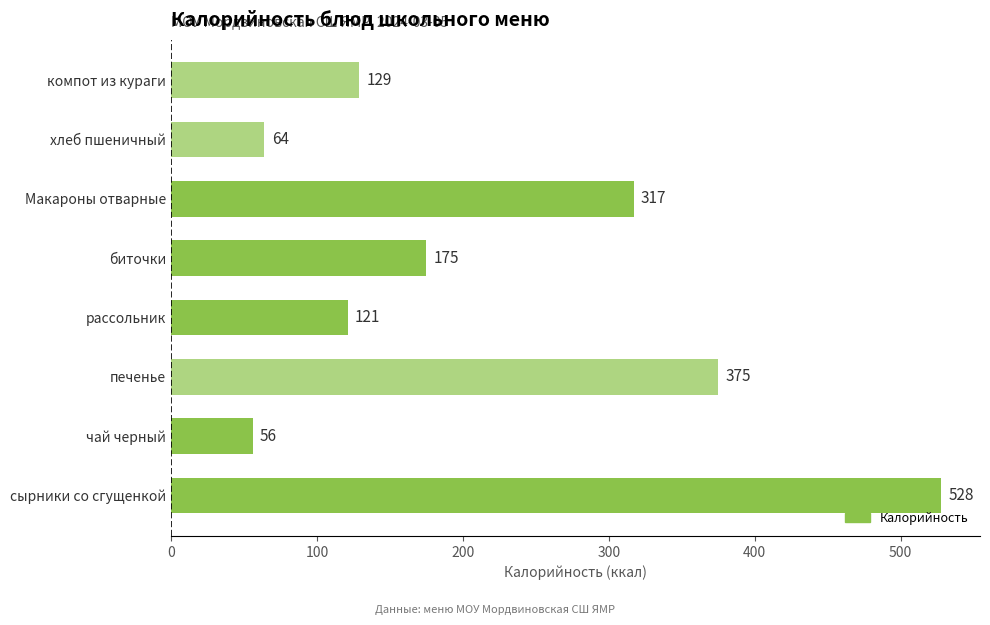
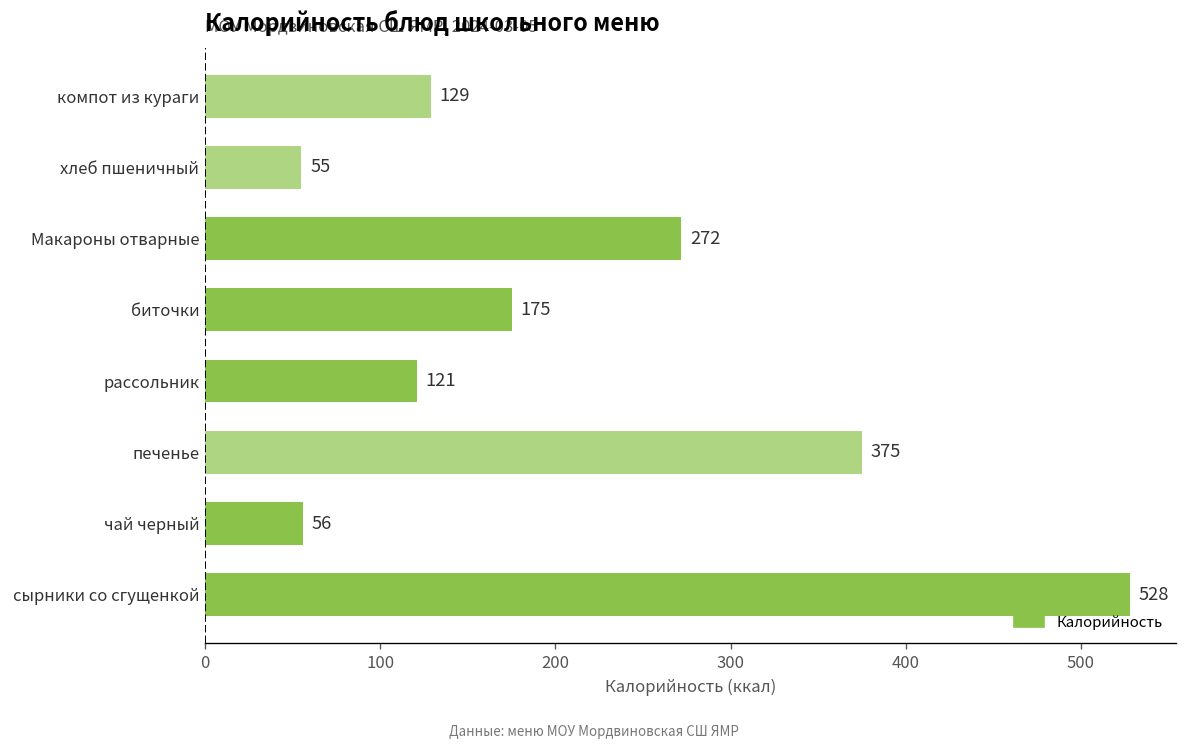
хлеб пшеничный: 64 -> 55
Макароны отварные: 317 -> 272
